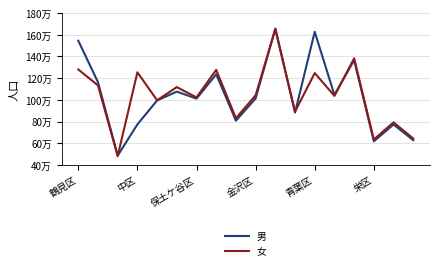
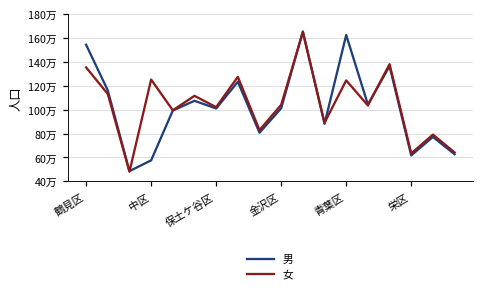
女, 鶴見区: 128万 -> 136万
男, 中区: 77万 -> 58万
